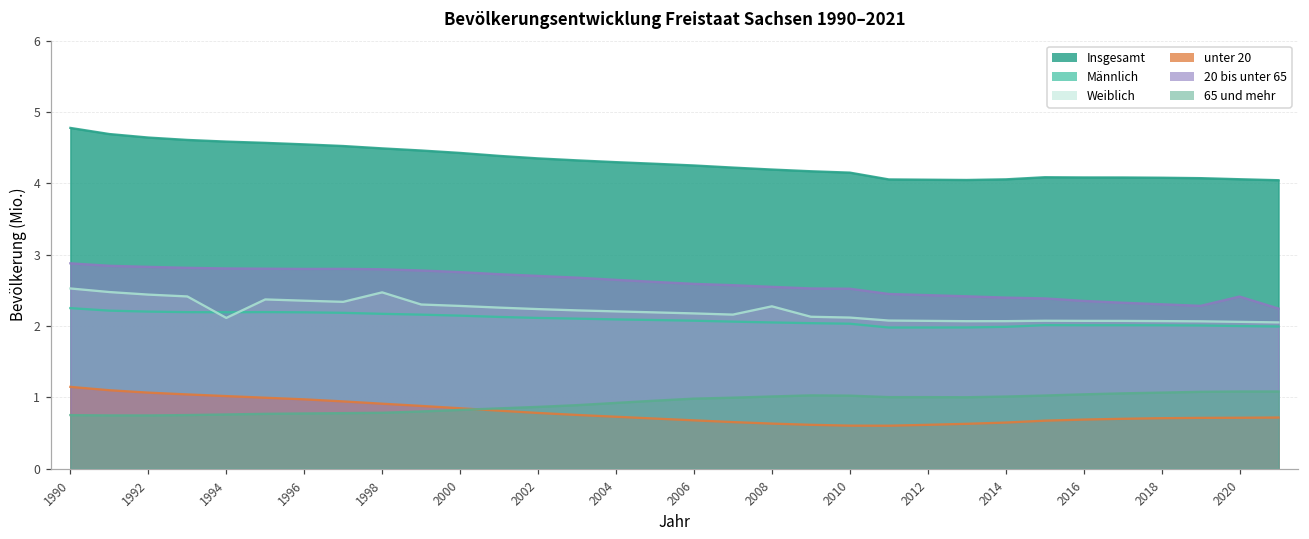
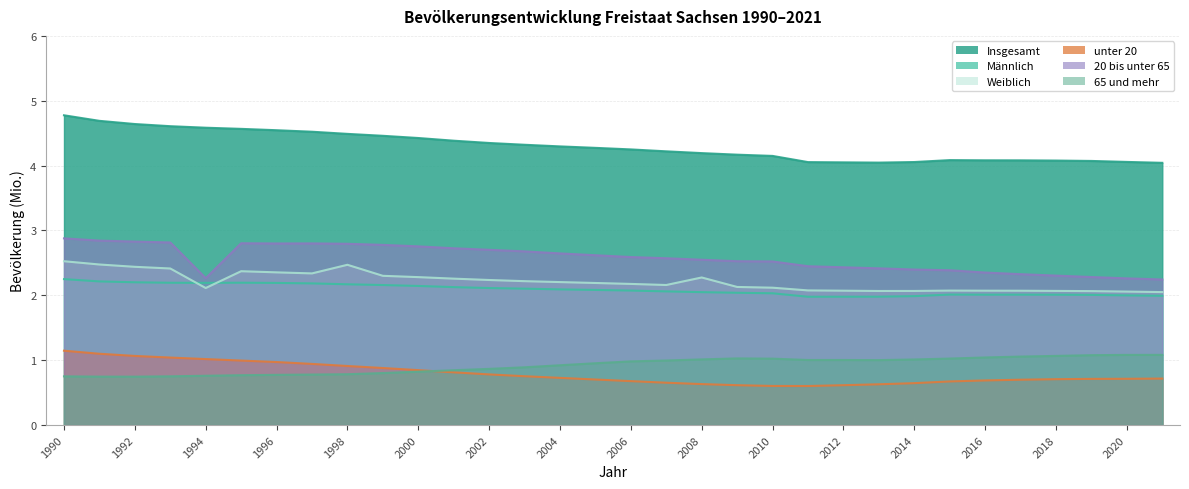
20 bis unter 65, 1994: 2.8 -> 2.3
20 bis unter 65, 2020: 2.4 -> 2.3
